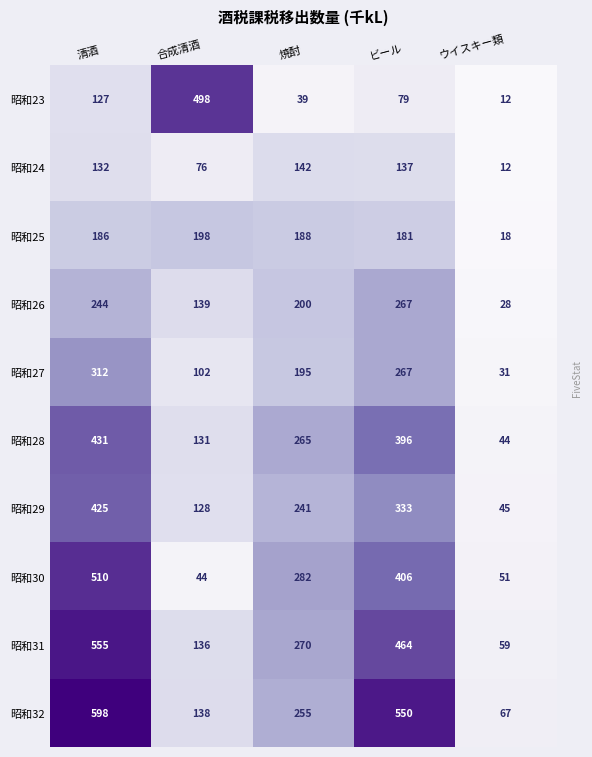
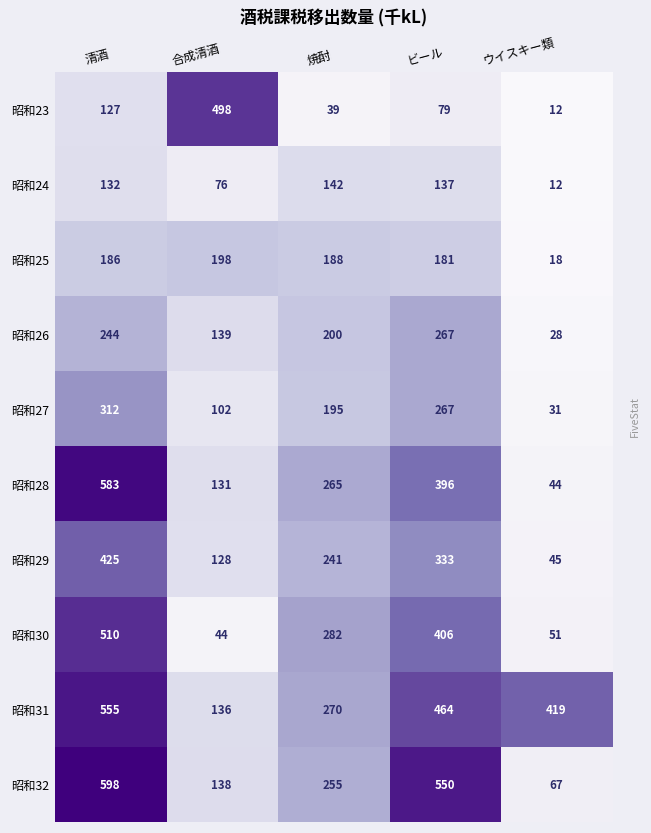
昭和28, 清酒: 431 -> 583
昭和31, ウイスキー類: 59 -> 419
